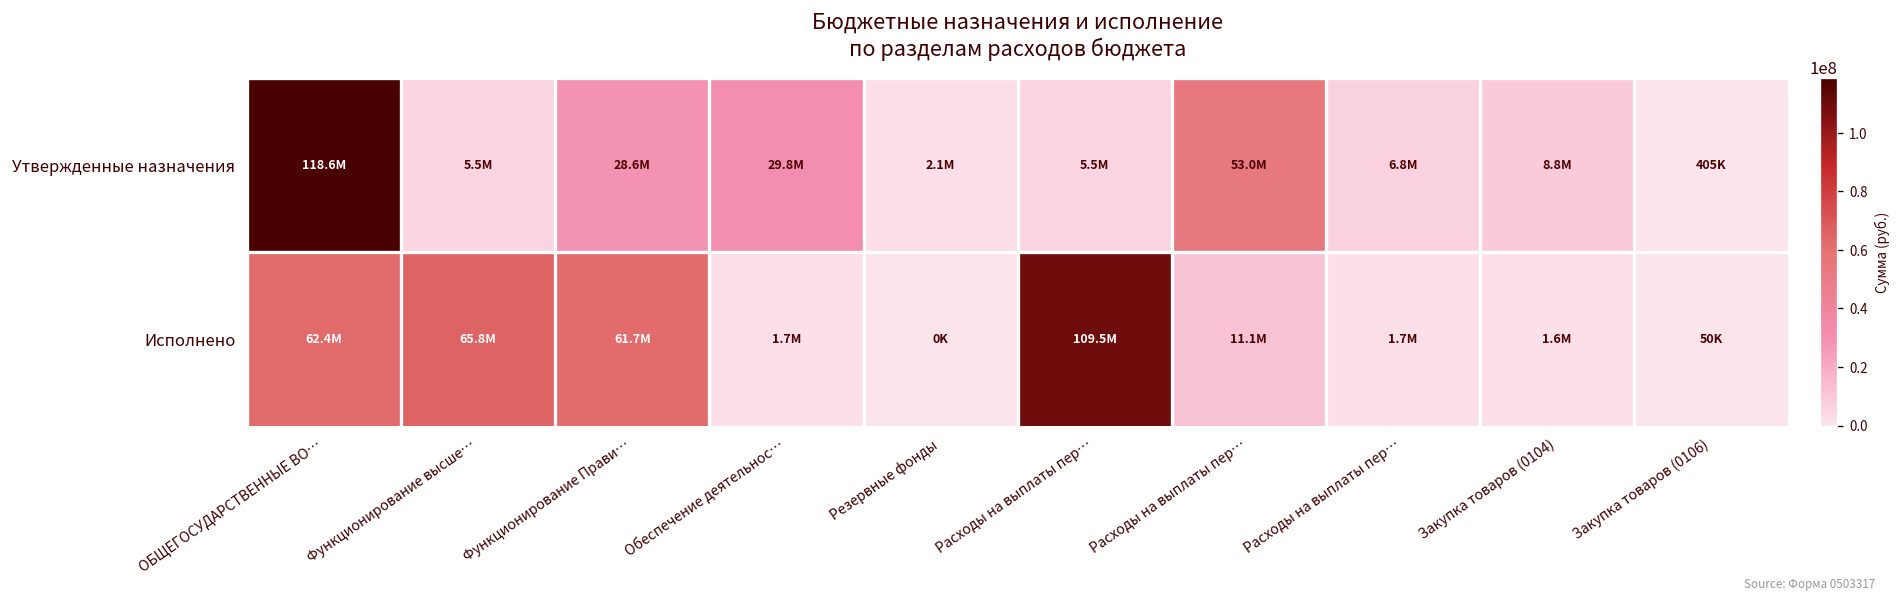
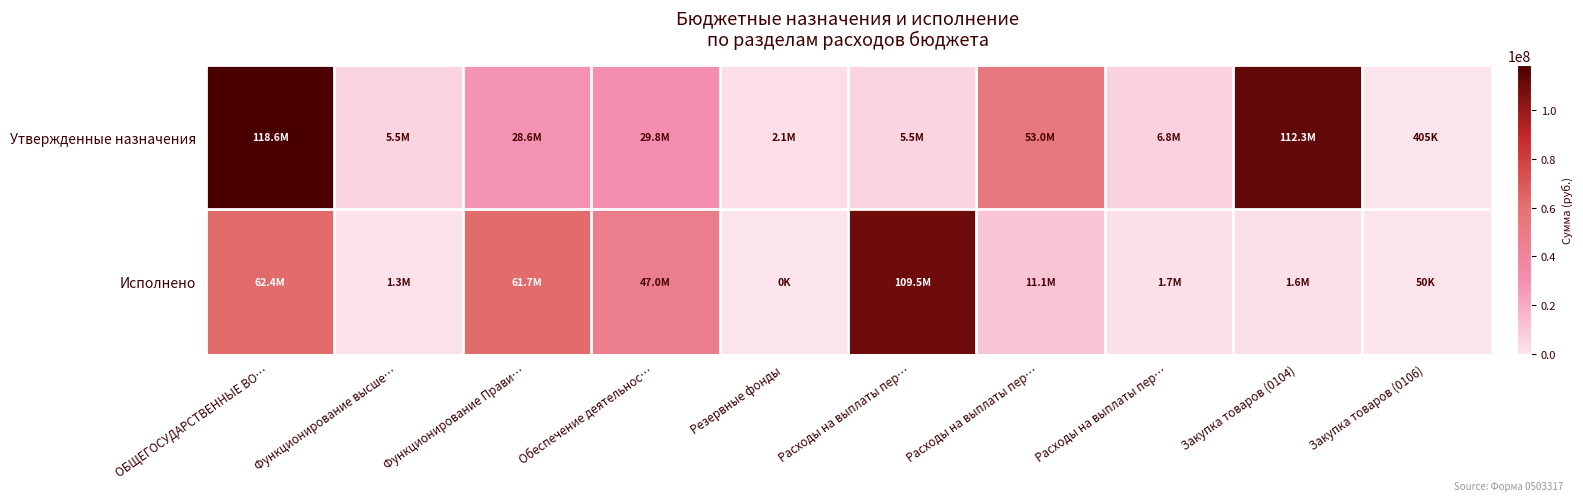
Утвержденные назначения, Закупка товаров (0104): 8.8M -> 112.3M
Исполнено, Функционирование высше…: 65.8M -> 1.3M
Исполнено, Обеспечение деятельнос…: 1.7M -> 47.0M
